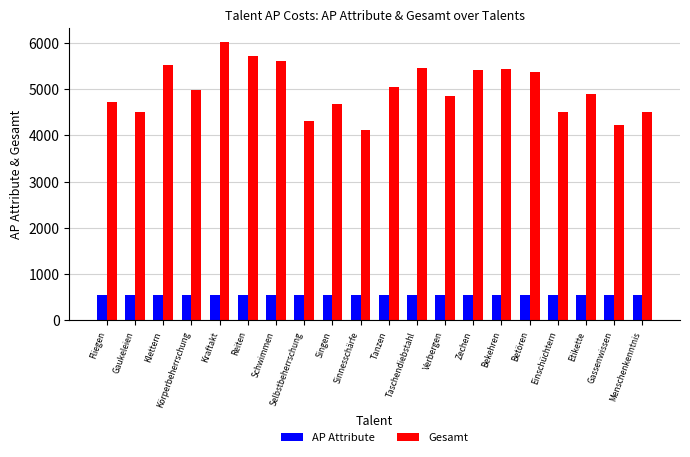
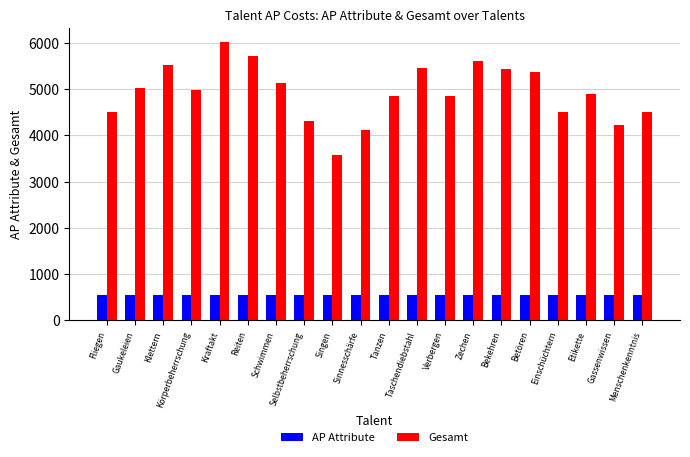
Gesamt, Fliegen: 4700 -> 4500
Gesamt, Gaukeleien: 4500 -> 5000
Gesamt, Schwimmen: 5600 -> 5100
Gesamt, Singen: 4700 -> 3600
Gesamt, Tanzen: 5000 -> 4800
Gesamt, Zechen: 5400 -> 5600
